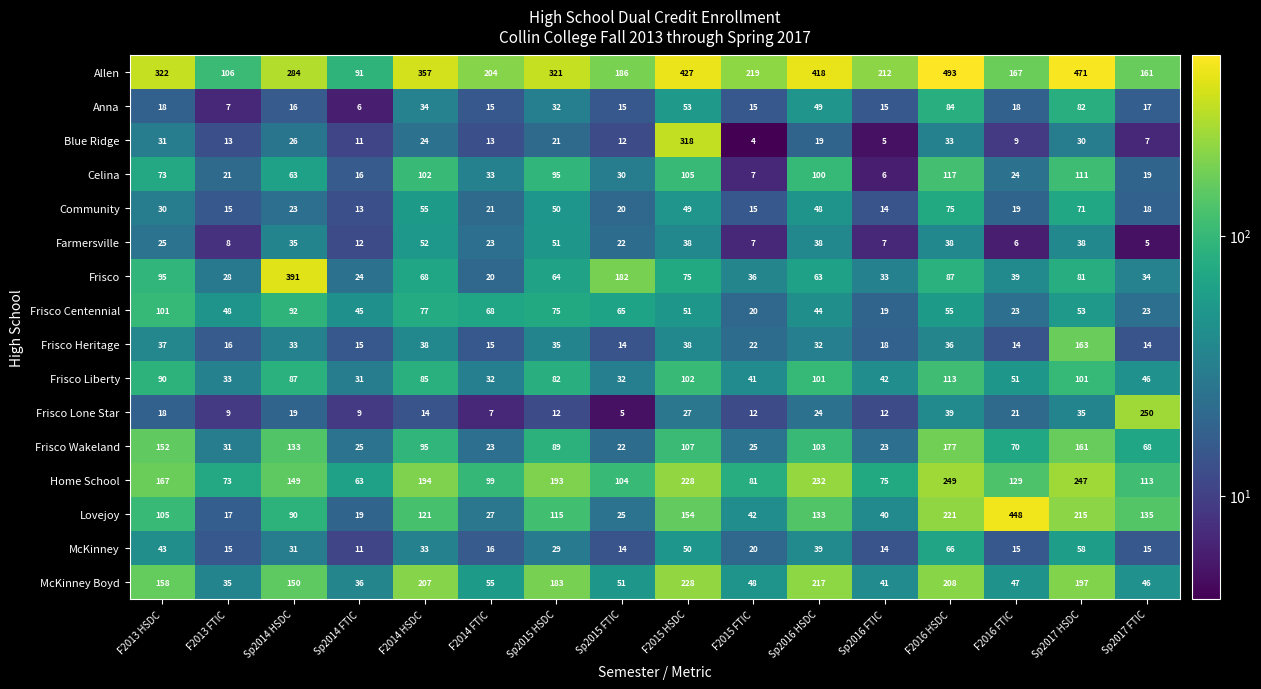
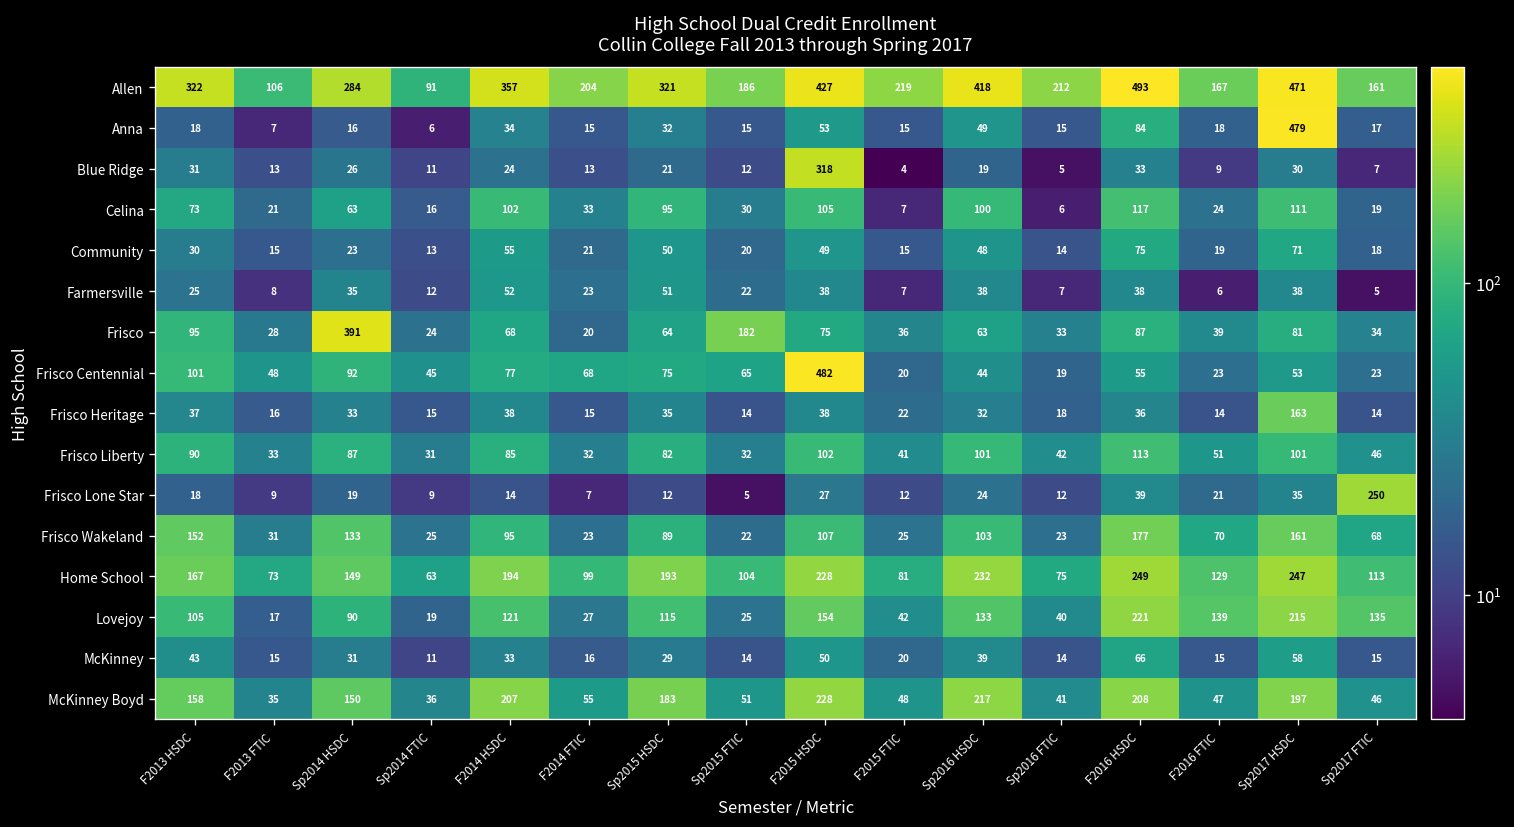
Anna, Sp2017 HSDC: 82 -> 479
Frisco Centennial, F2015 HSDC: 51 -> 482
Lovejoy, F2016 FTIC: 448 -> 139
